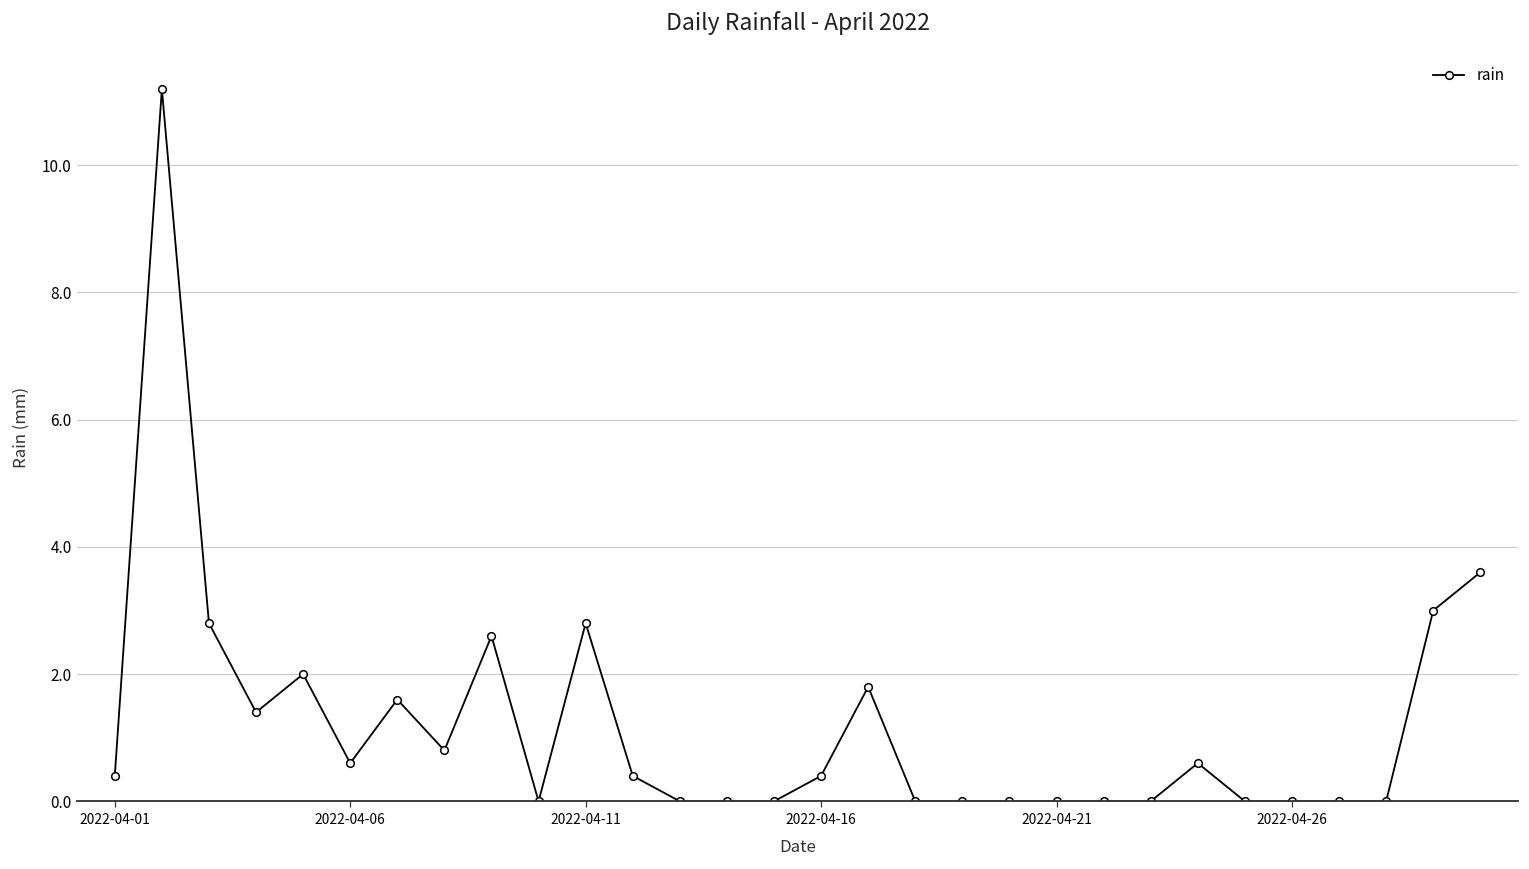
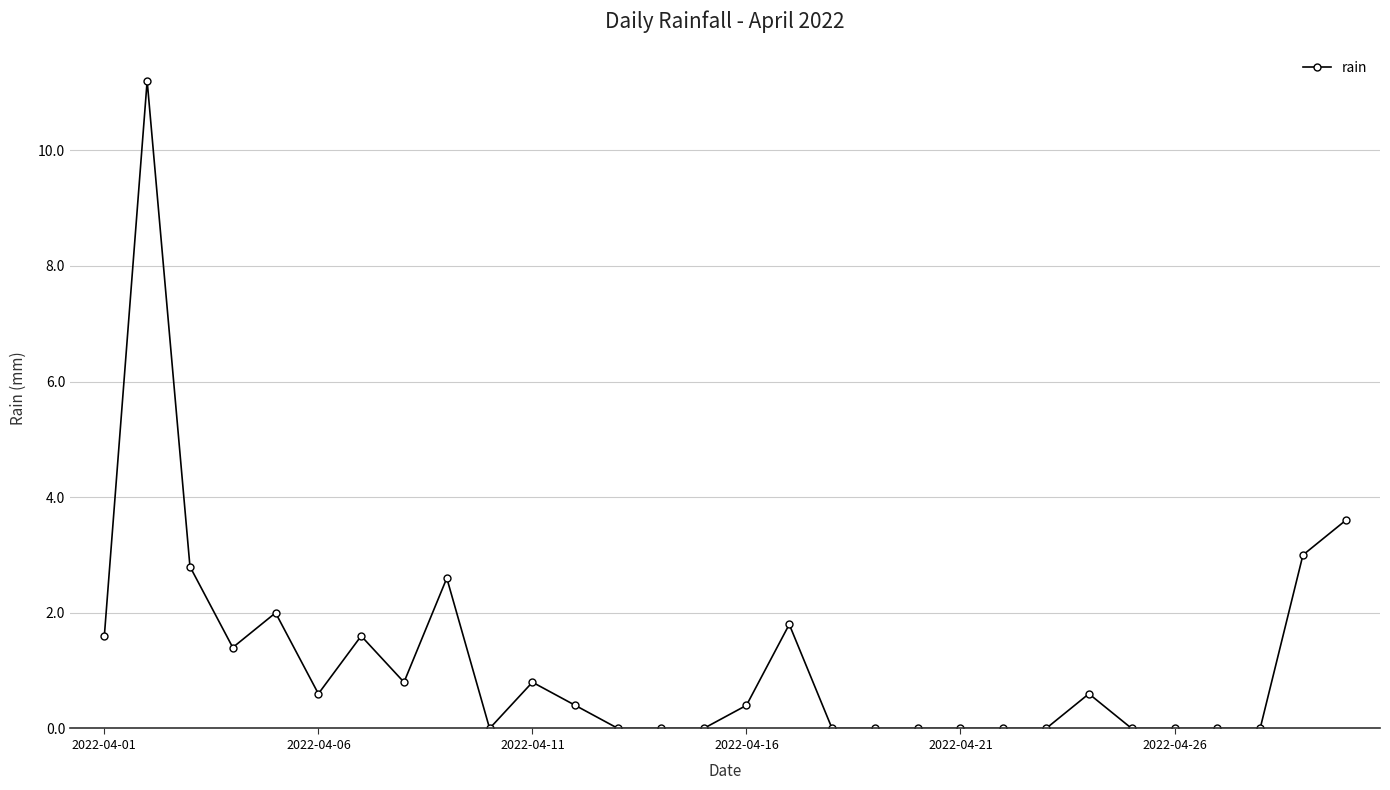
2022-04-01: 0.4 -> 1.6
2022-04-11: 2.8 -> 0.8
